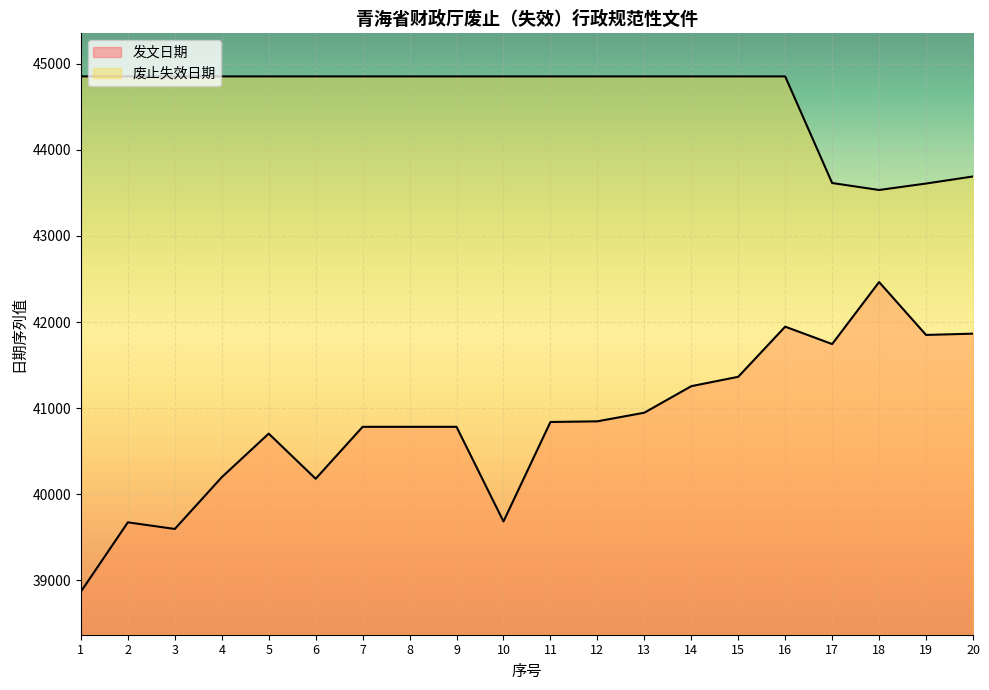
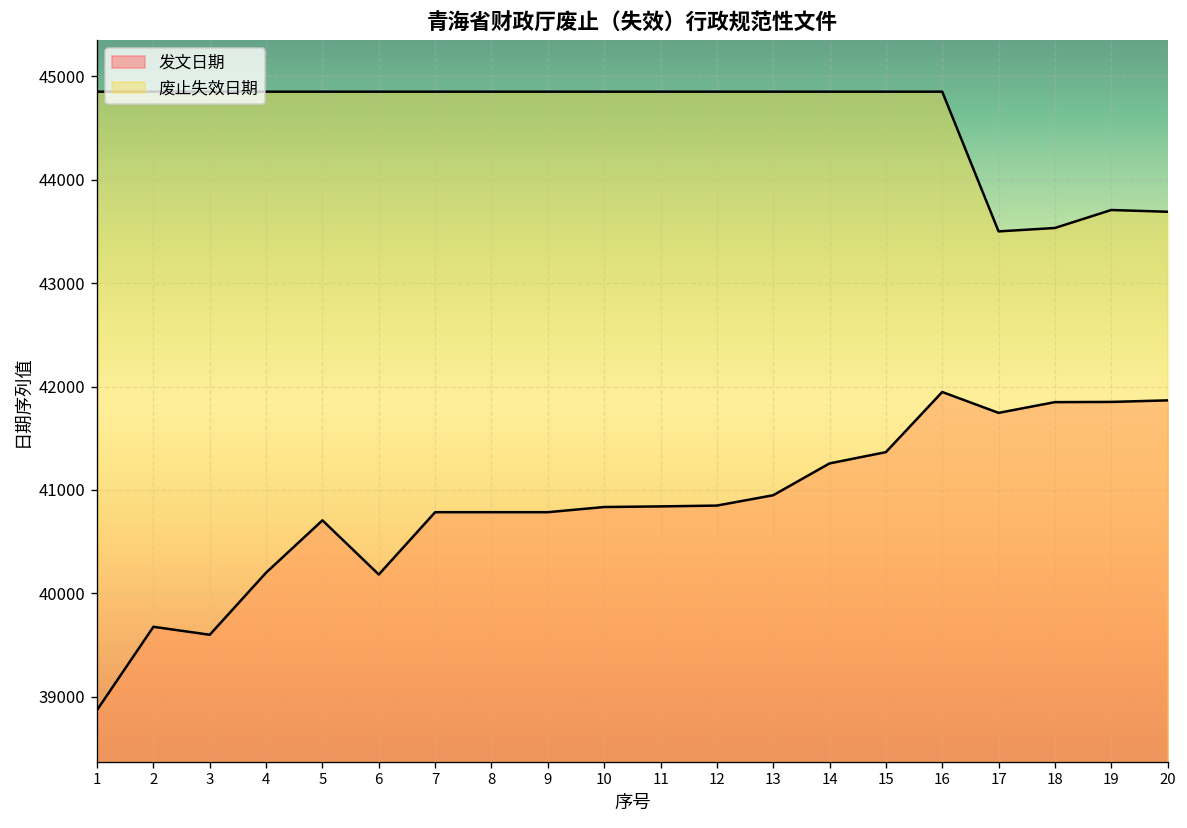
发文日期, 10: 39700 -> 40800
废止失效日期, 17: 43600 -> 43500
发文日期, 18: 42500 -> 41800
废止失效日期, 19: 43600 -> 43700
